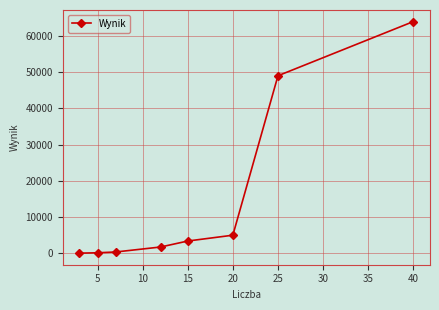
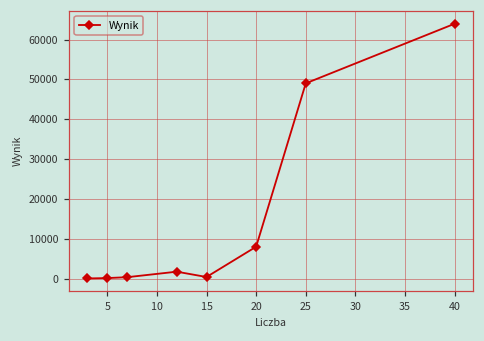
15: 3000 -> 0
20: 5000 -> 8000
